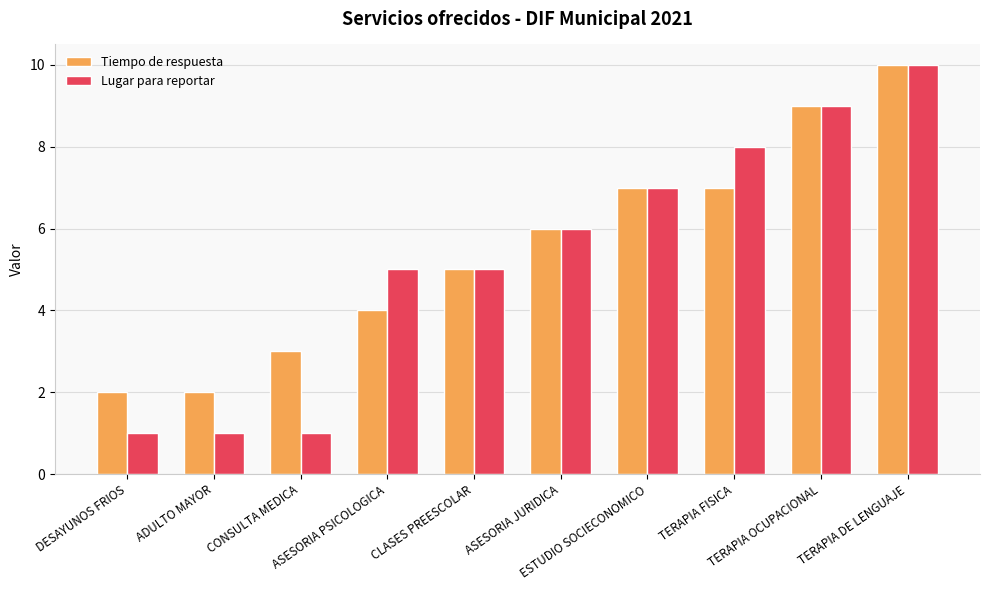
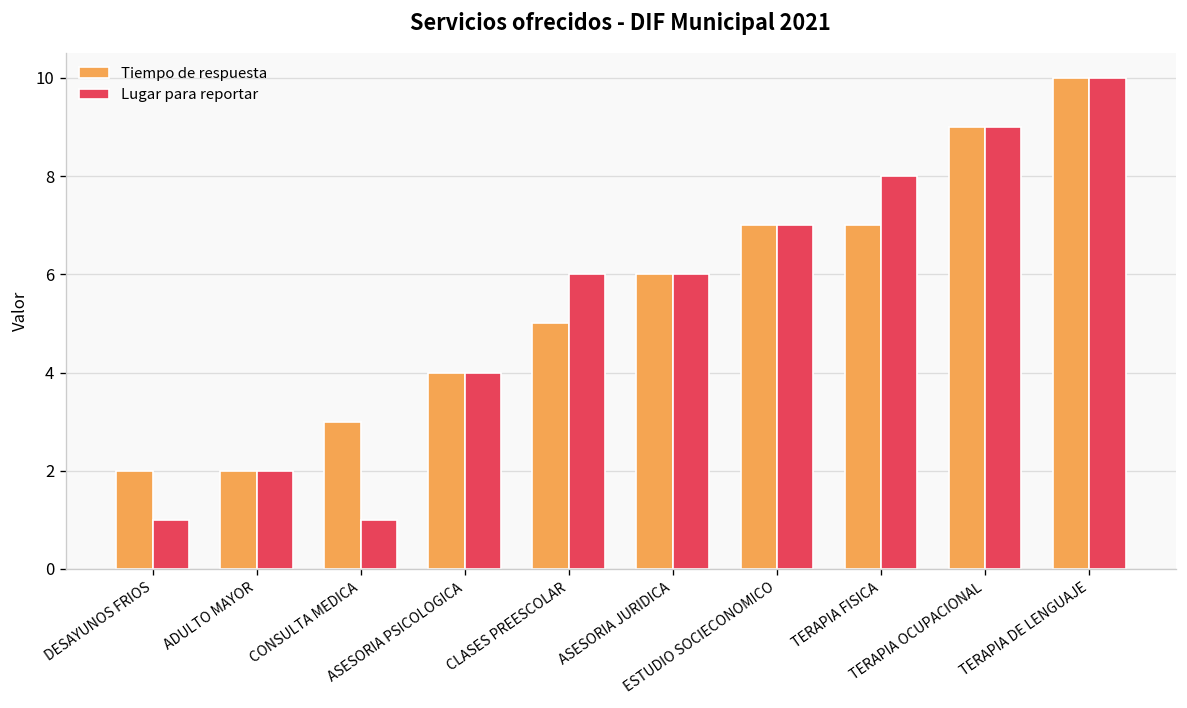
Lugar para reportar, ADULTO MAYOR: 1 -> 2
Lugar para reportar, ASESORIA PSICOLOGICA: 5 -> 4
Lugar para reportar, CLASES PREESCOLAR: 5 -> 6
